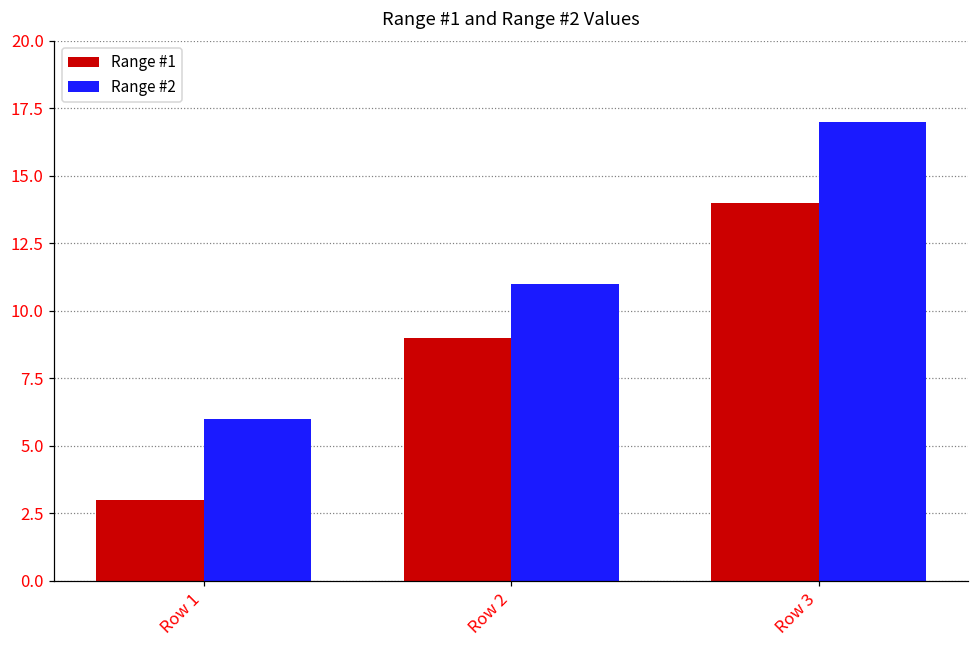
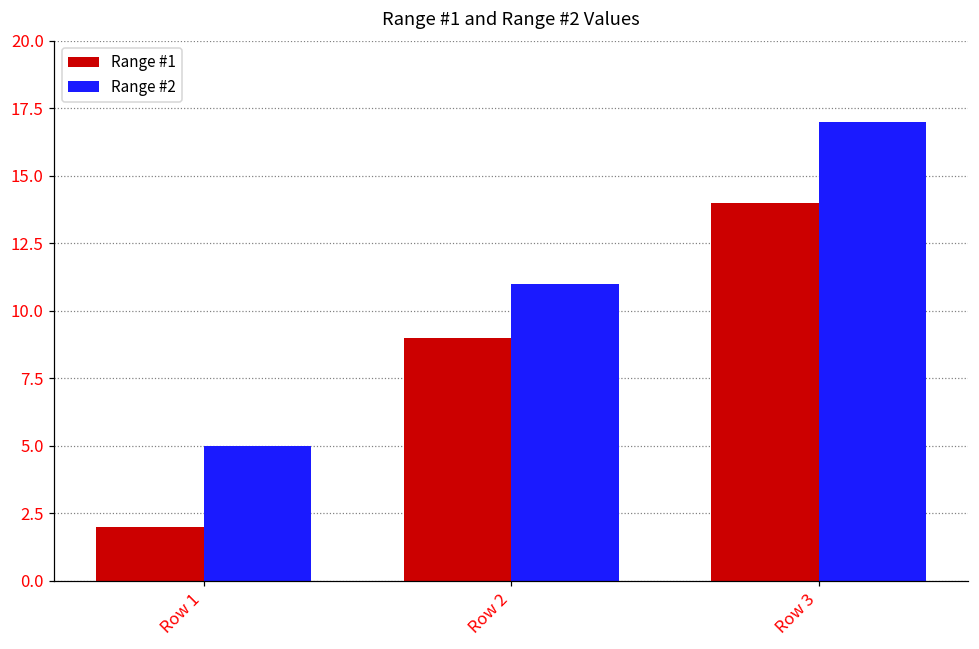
Range #1, Row 1: 3 -> 2
Range #2, Row 1: 6 -> 5
